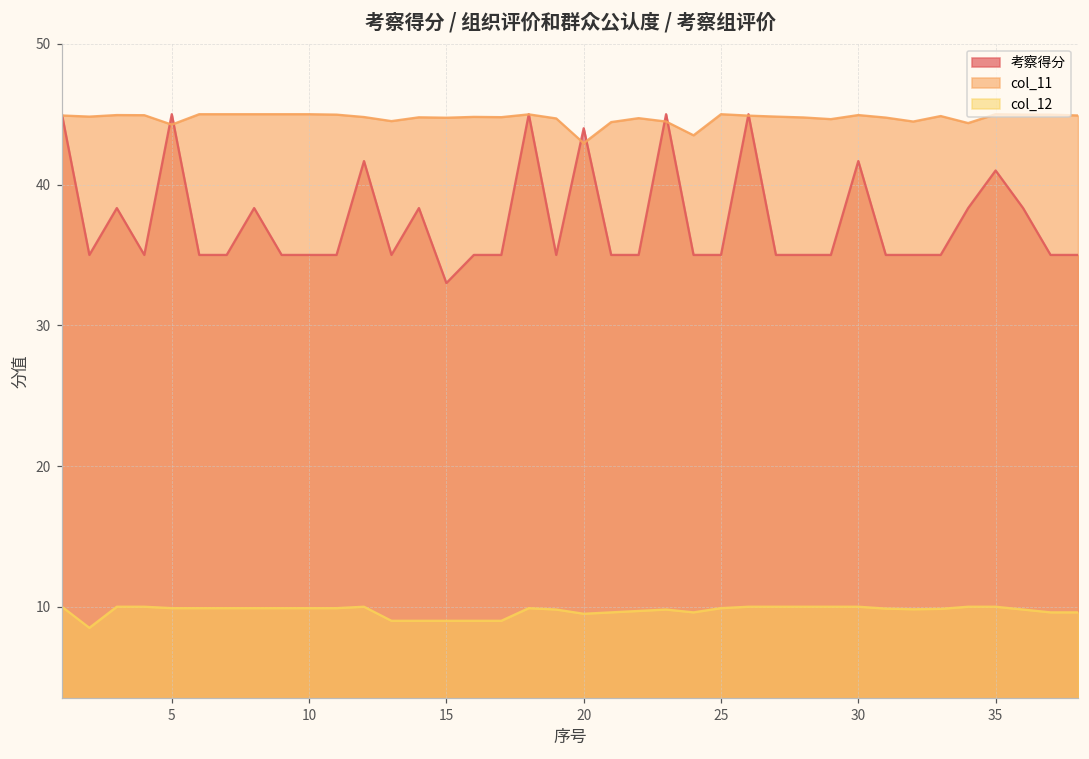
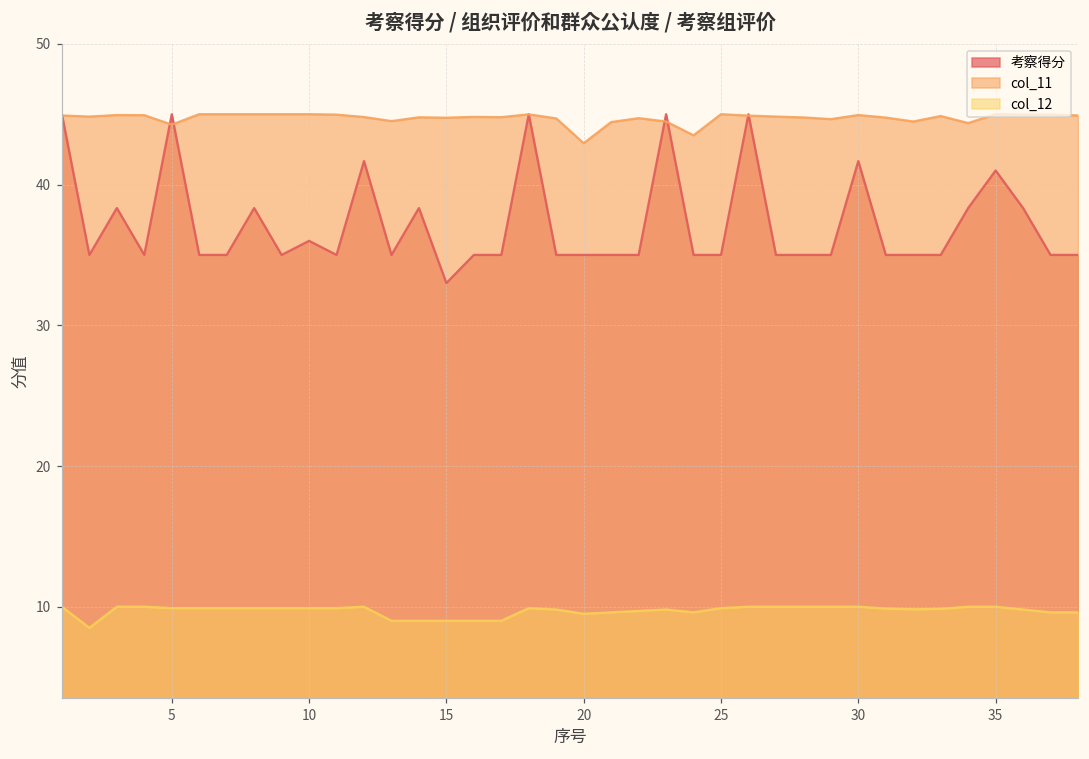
考察得分, 10: 35 -> 36
考察得分, 20: 44 -> 35
